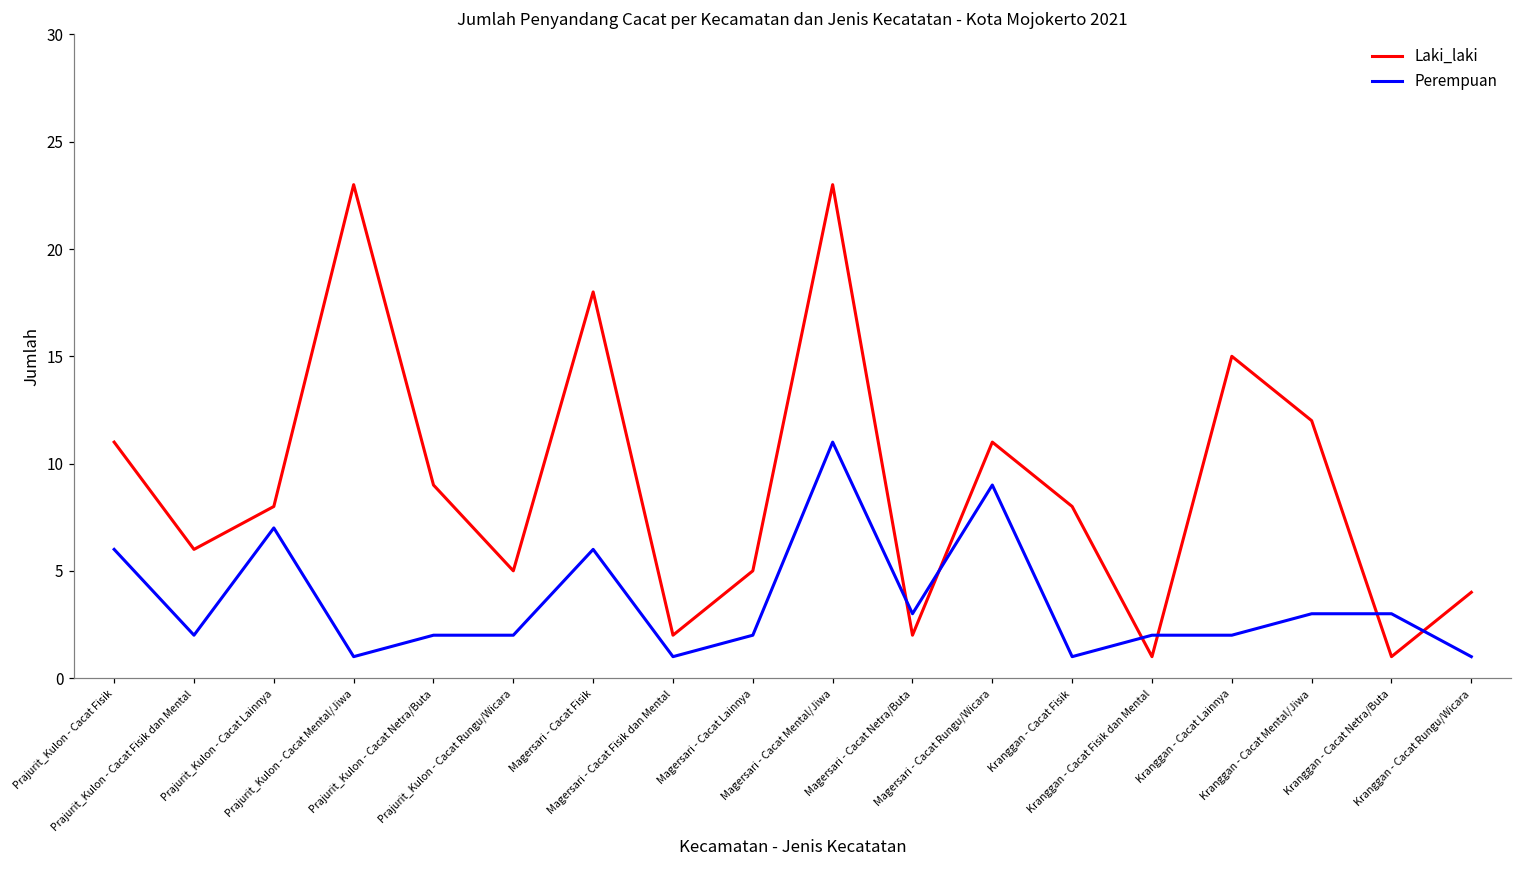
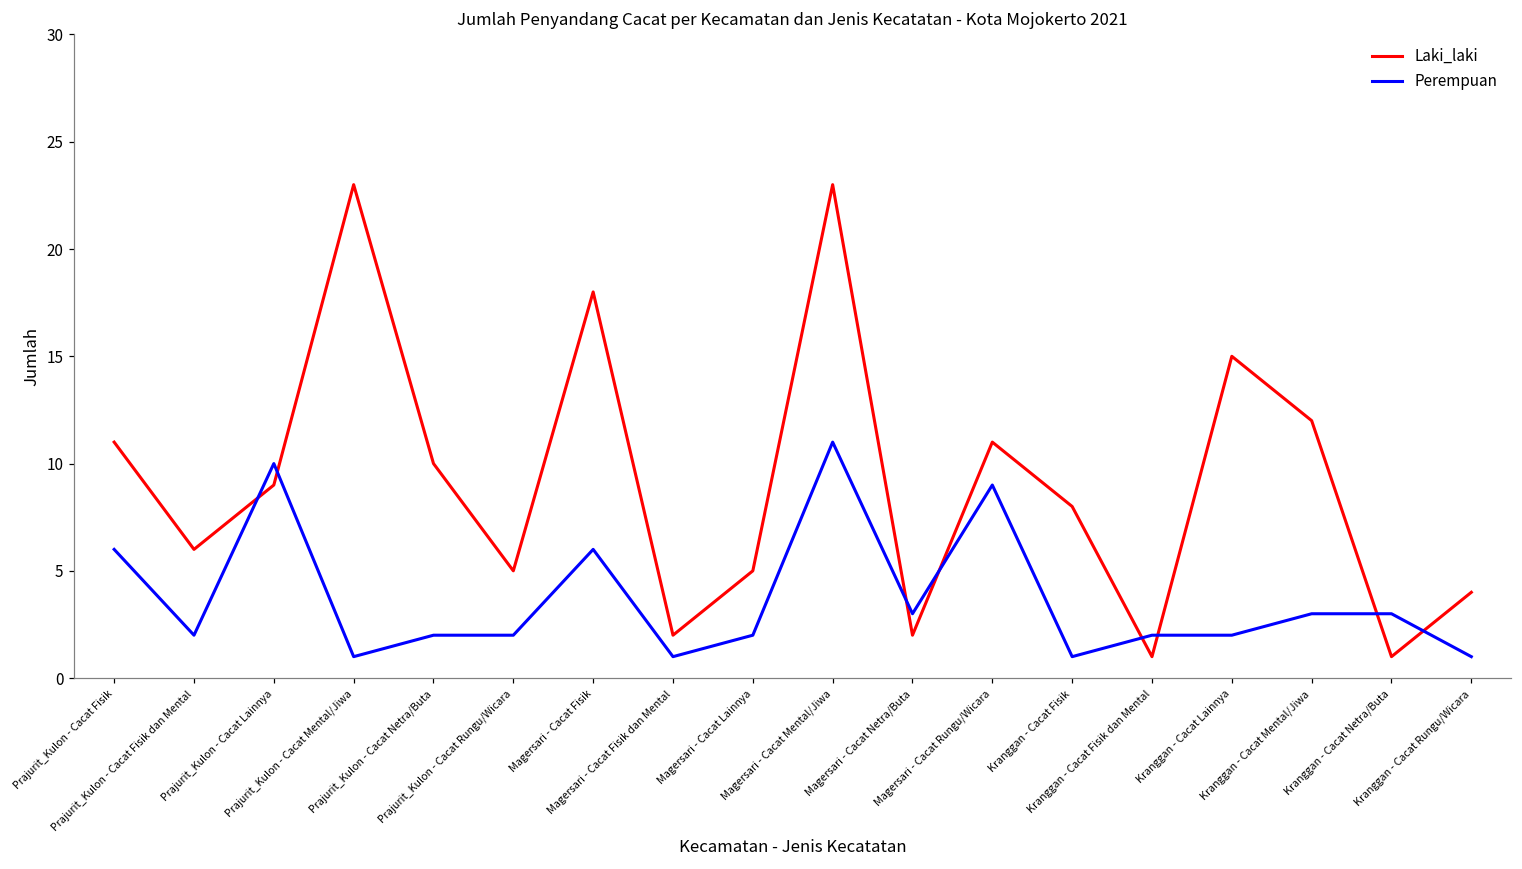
Laki_laki, Prajurit_Kulon - Cacat Lainnya: 8 -> 9
Perempuan, Prajurit_Kulon - Cacat Lainnya: 7 -> 10
Laki_laki, Prajurit_Kulon - Cacat Netra/Buta: 9 -> 10
